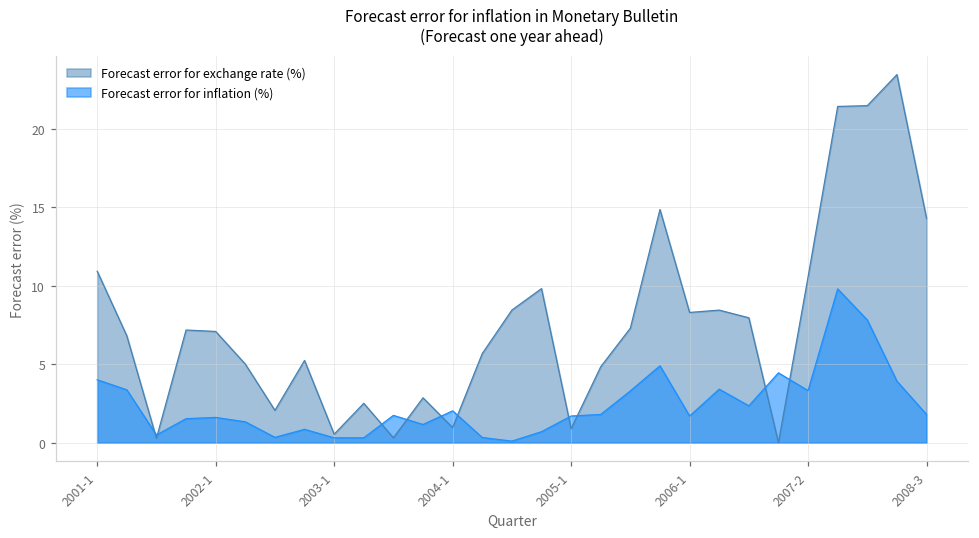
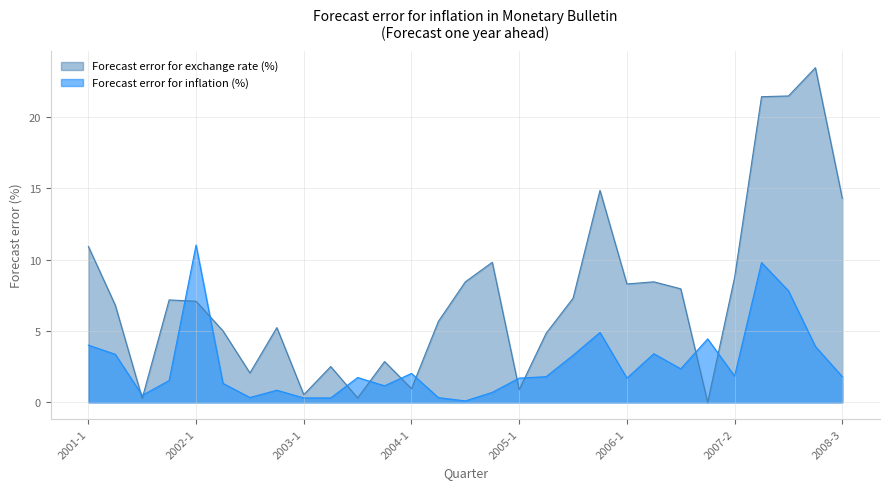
Forecast error for inflation (%), 2002-1: 1.6 -> 11.0
Forecast error for exchange rate (%), 2007-2: 10.6 -> 8.8
Forecast error for inflation (%), 2007-2: 3.3 -> 1.8
